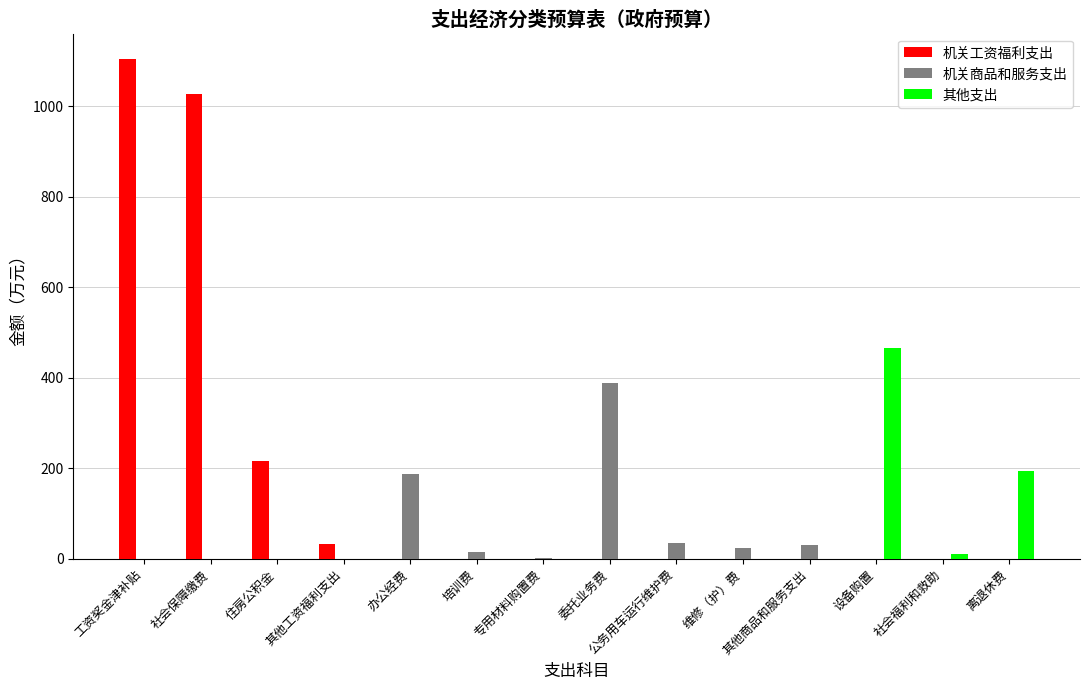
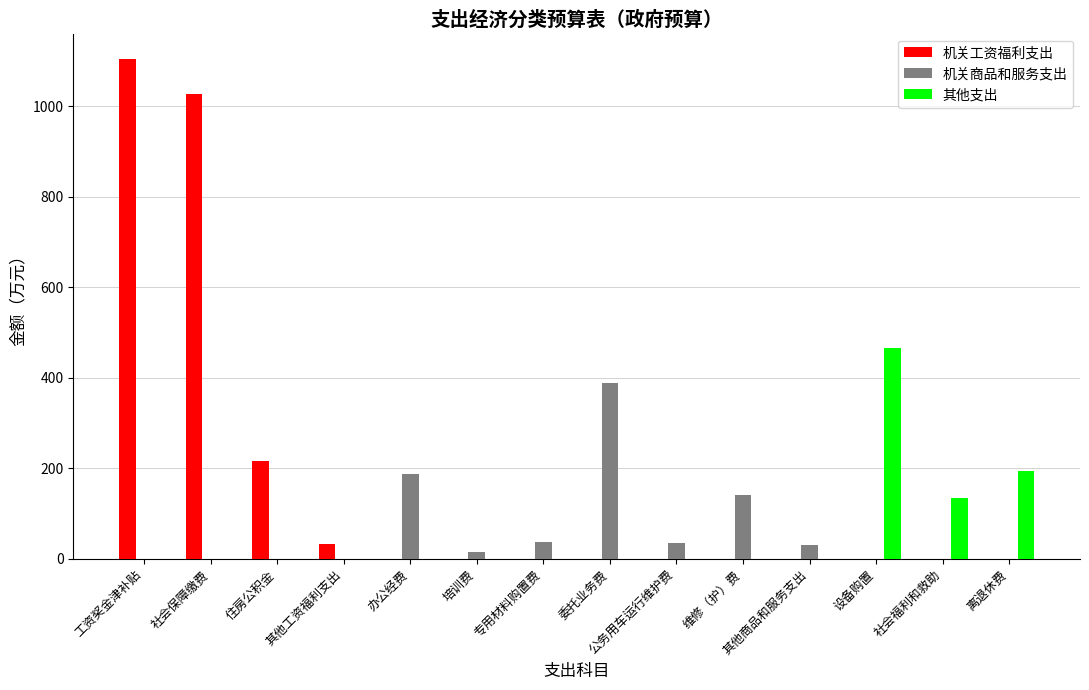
机关商品和服务支出, 专用材料购置费: 0 -> 40
机关商品和服务支出, 维修（护）费: 20 -> 140
其他支出, 社会福利和救助: 10 -> 130
